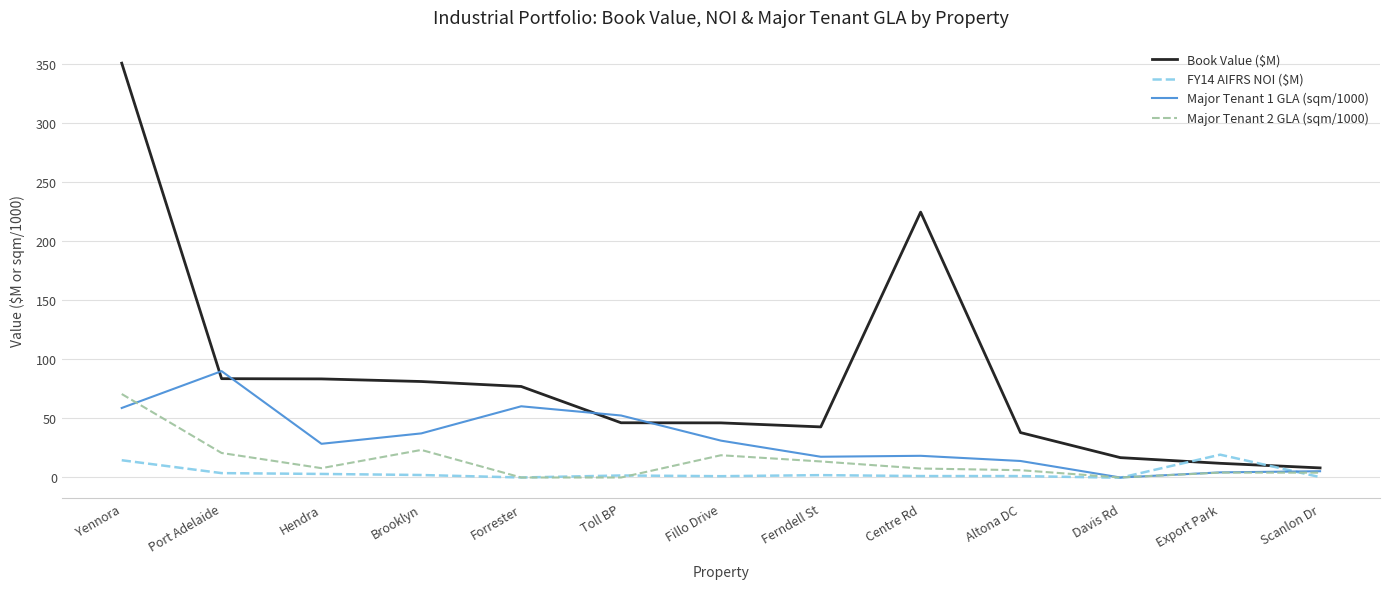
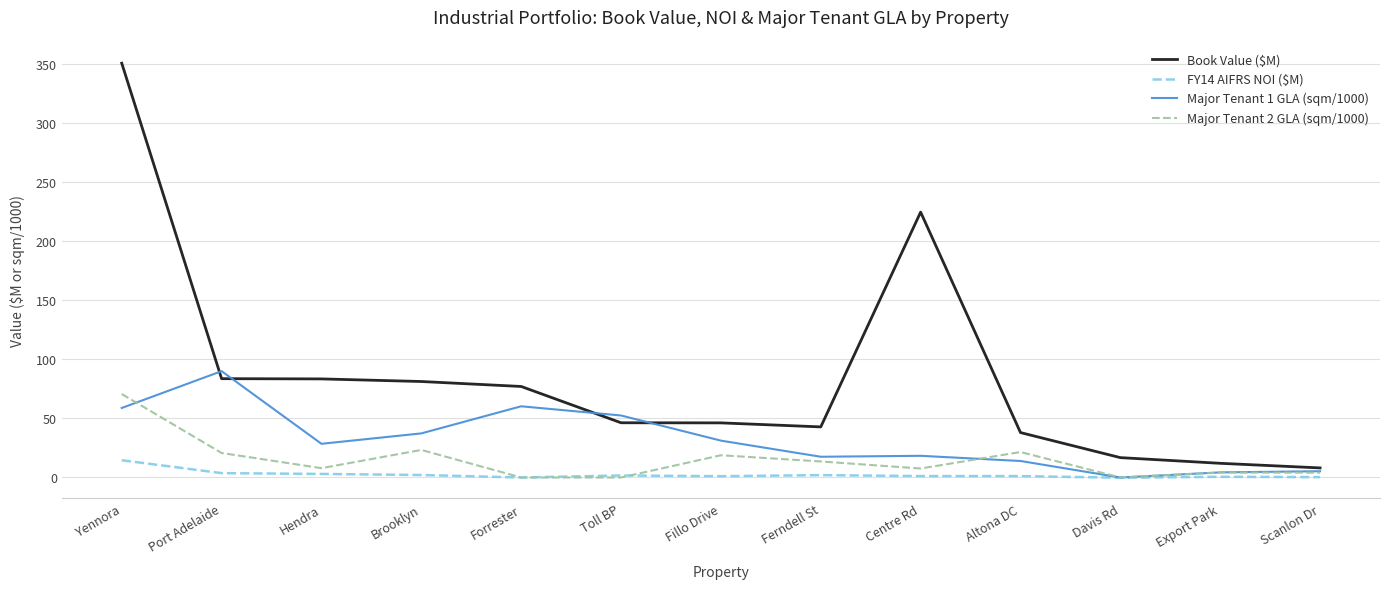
Major Tenant 2 GLA (sqm/1000), Altona DC: 6 -> 22
FY14 AIFRS NOI ($M), Export Park: 19 -> 1
